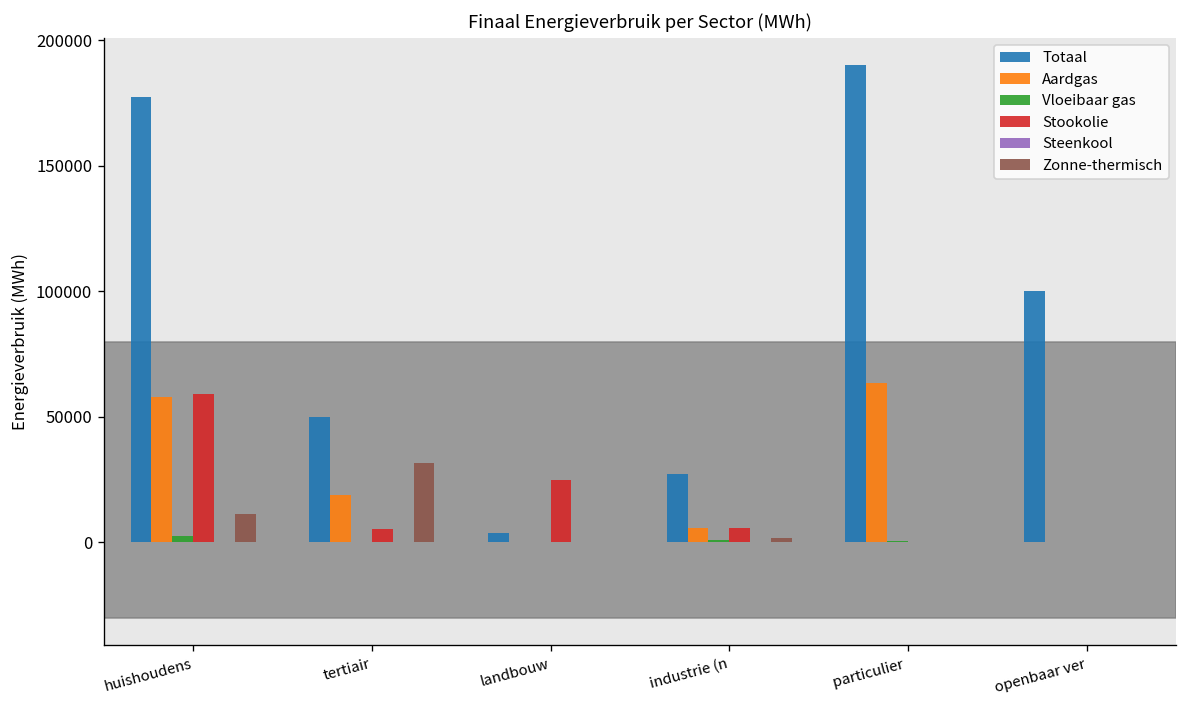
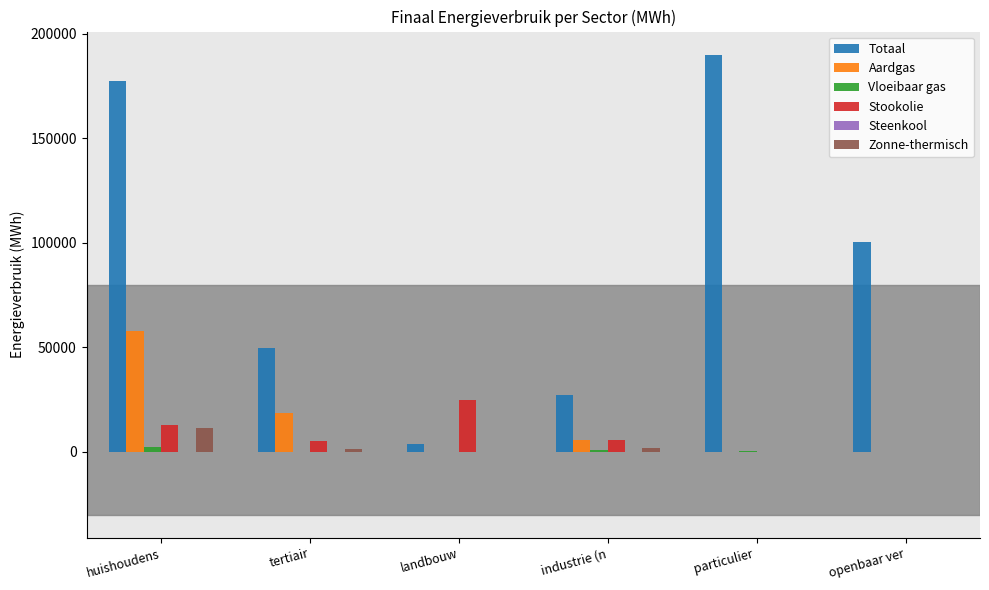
Stookolie, huishoudens: 59000 -> 13000
Zonne-thermisch, tertiair: 31000 -> 2000
Aardgas, particulier: 64000 -> 0
